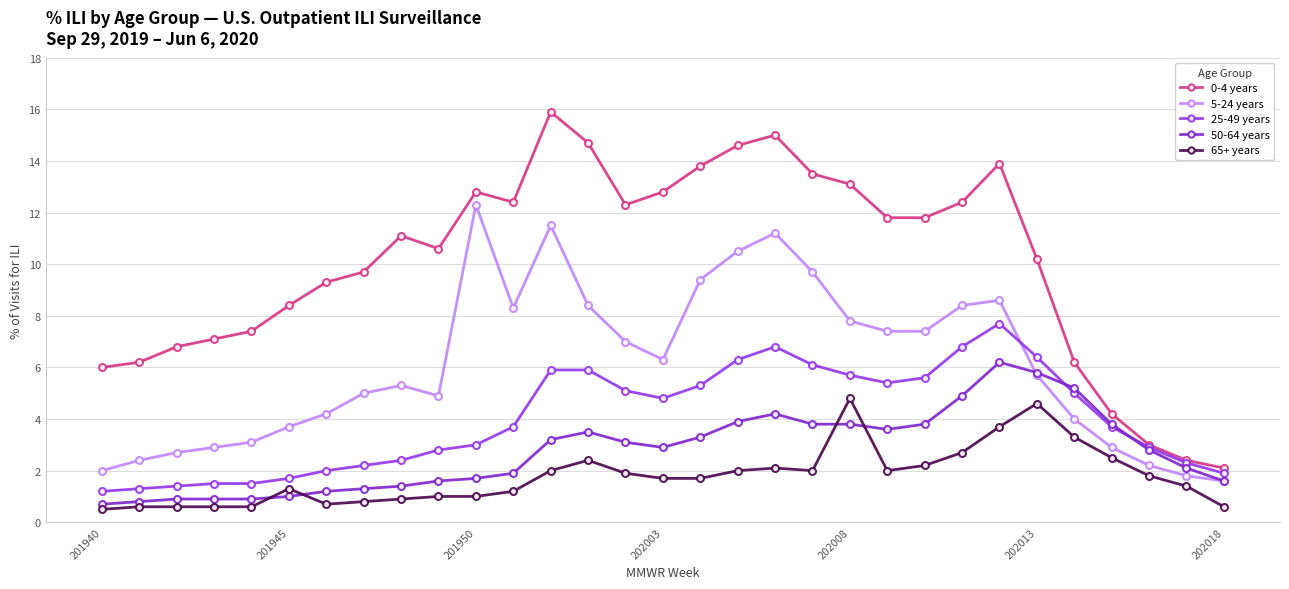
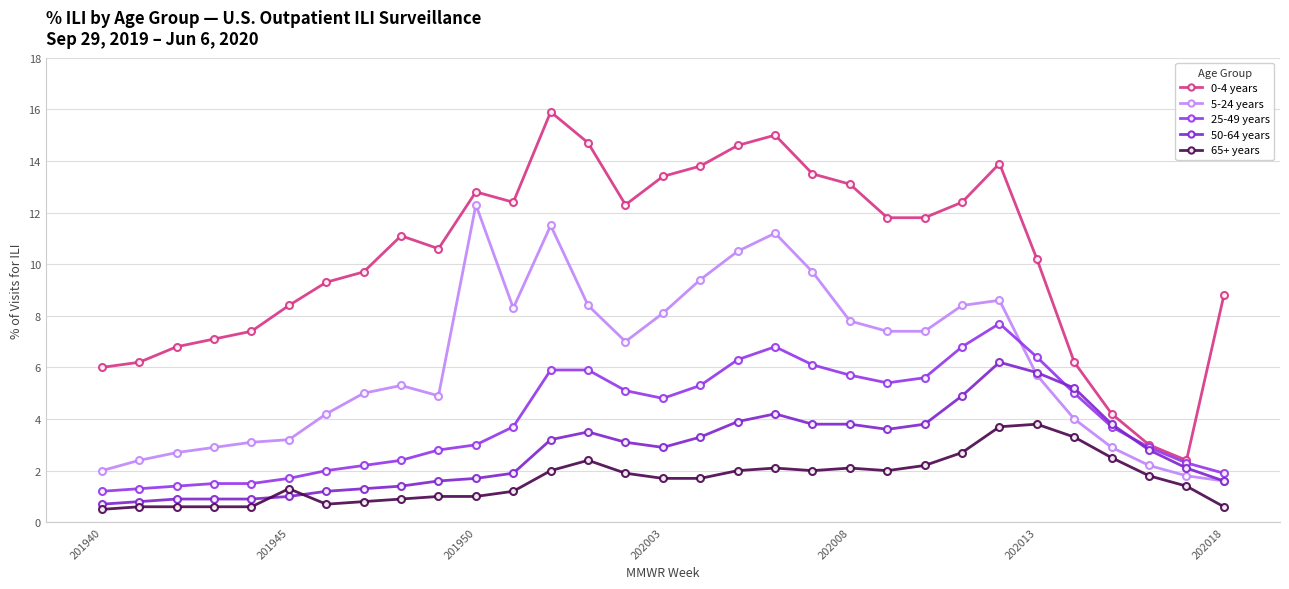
5-24 years, 201945: 3.7 -> 3.2
0-4 years, 202003: 12.8 -> 13.4
5-24 years, 202003: 6.3 -> 8.1
65+ years, 202008: 4.8 -> 2.1
65+ years, 202013: 4.6 -> 3.8
0-4 years, 202018: 2.1 -> 8.8
